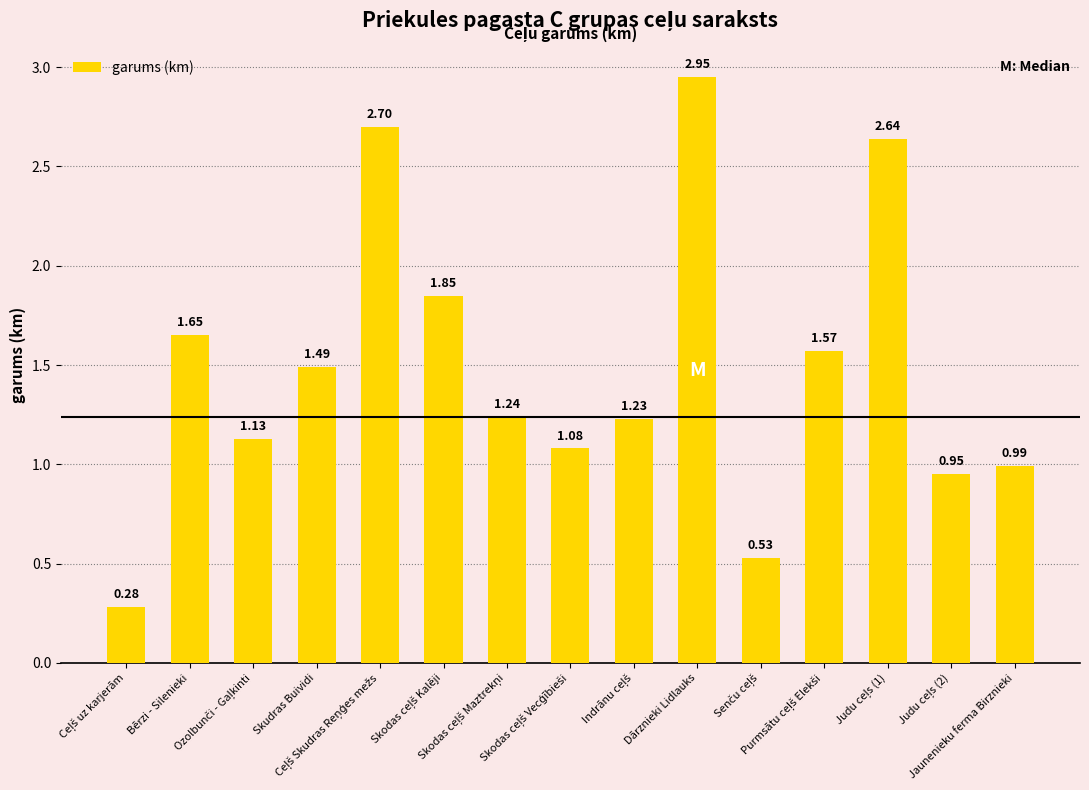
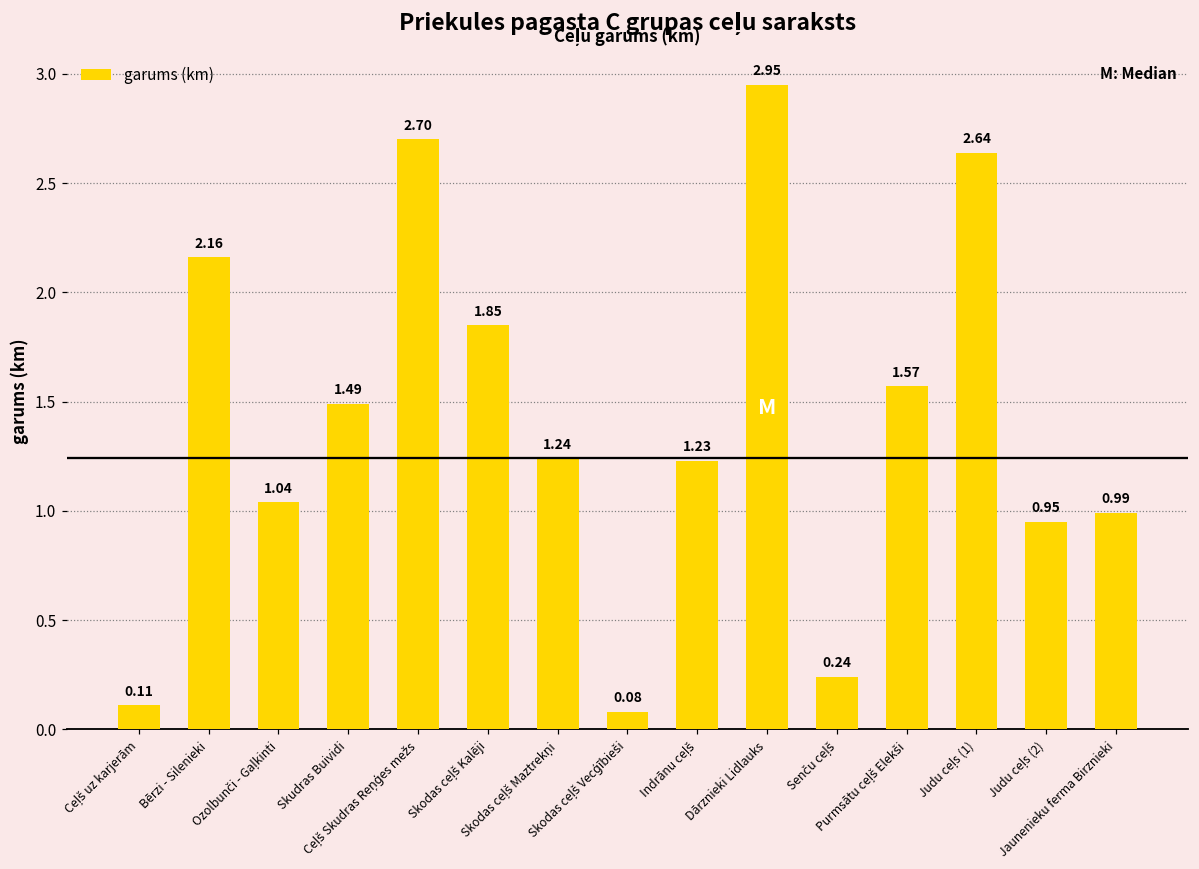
Ceļš uz karjerām: 0.28 -> 0.11
Bērzi - Silenieki: 1.65 -> 2.16
Ozolbunči - Gaļkinti: 1.13 -> 1.04
Skodas ceļš Vecģībieši: 1.08 -> 0.08
Senču ceļš: 0.53 -> 0.24
